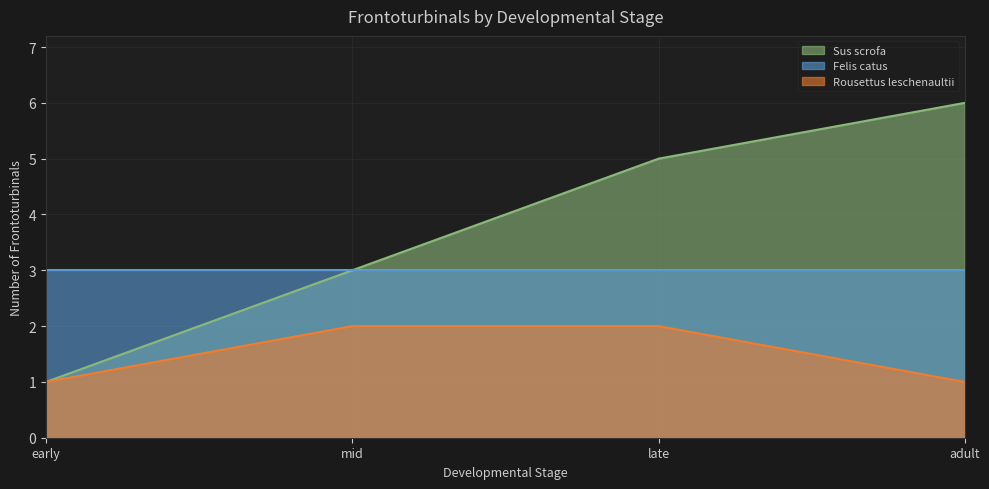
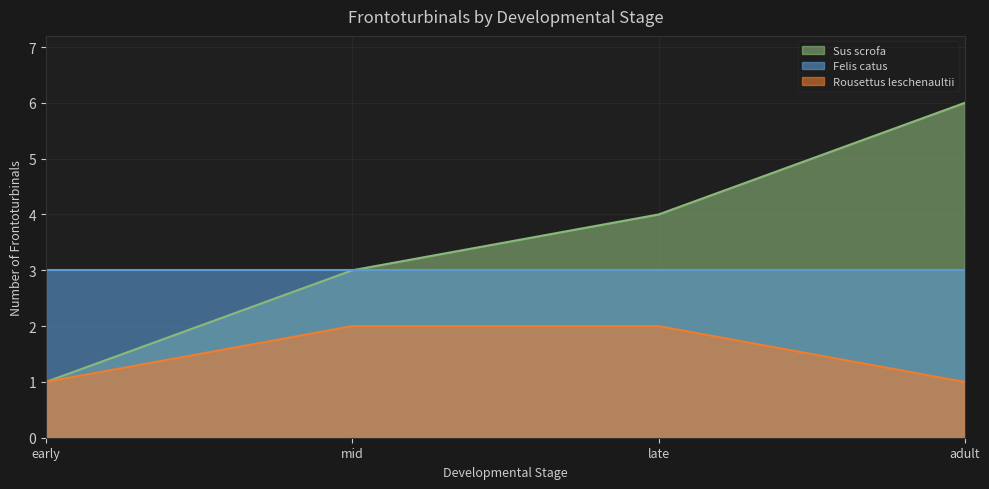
Sus scrofa, late: 5 -> 4
